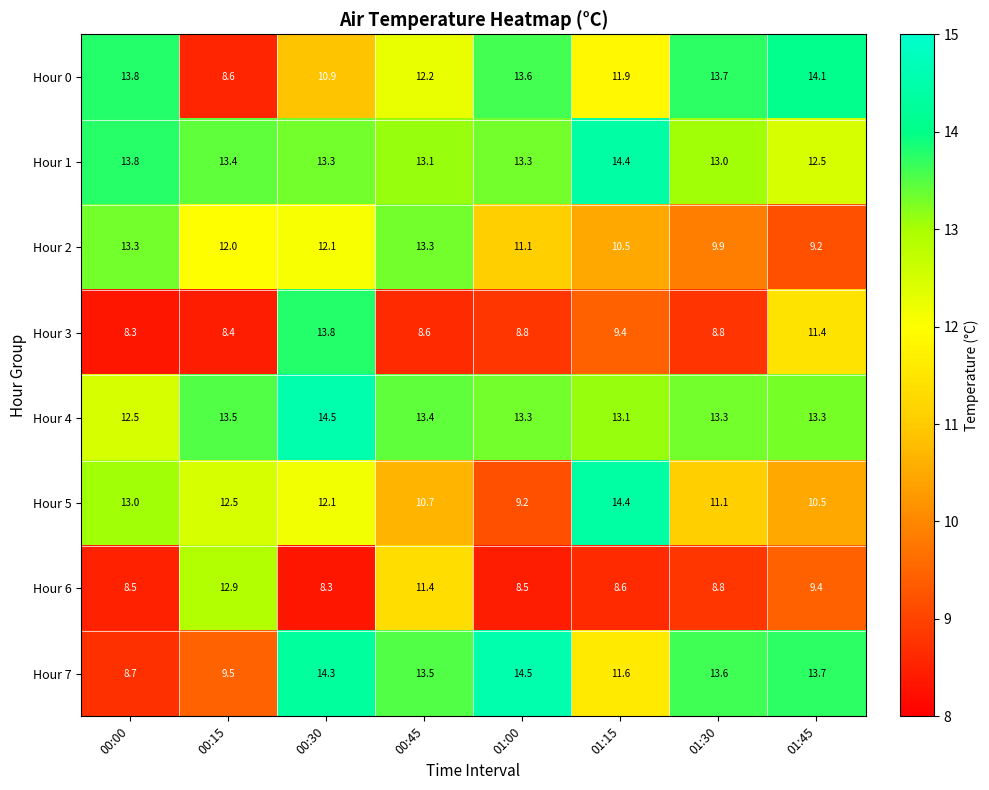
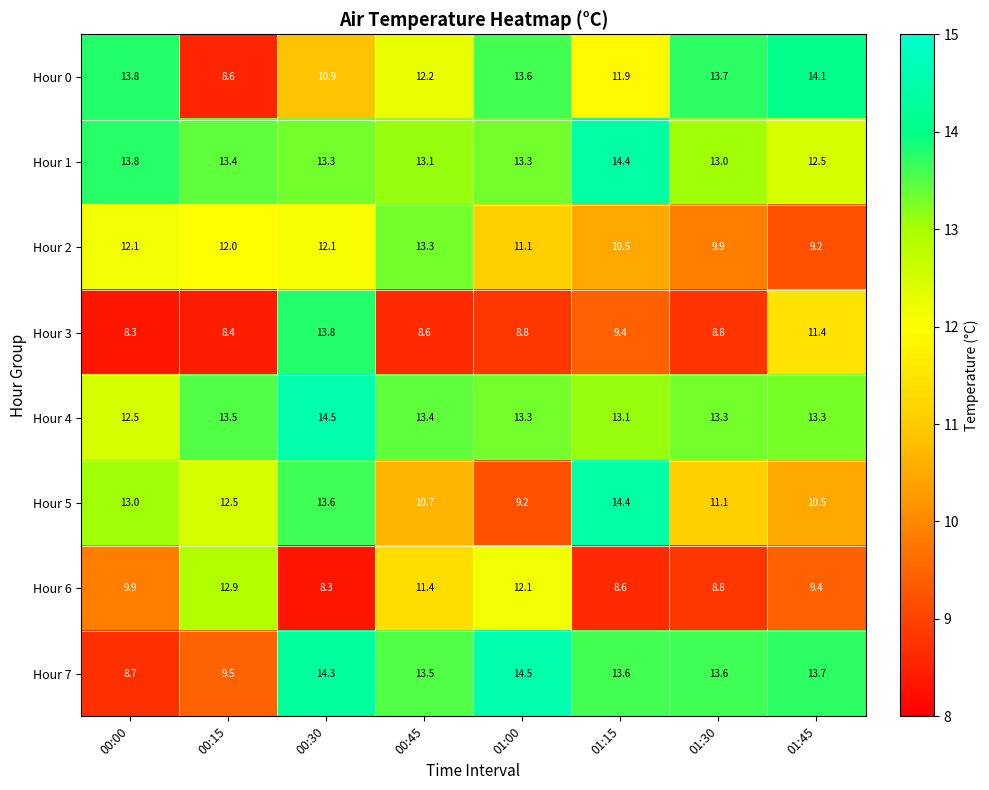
Hour 2, 00:00: 13.3 -> 12.1
Hour 5, 00:30: 12.1 -> 13.6
Hour 6, 00:00: 8.5 -> 9.9
Hour 6, 01:00: 8.5 -> 12.1
Hour 7, 01:15: 11.6 -> 13.6
